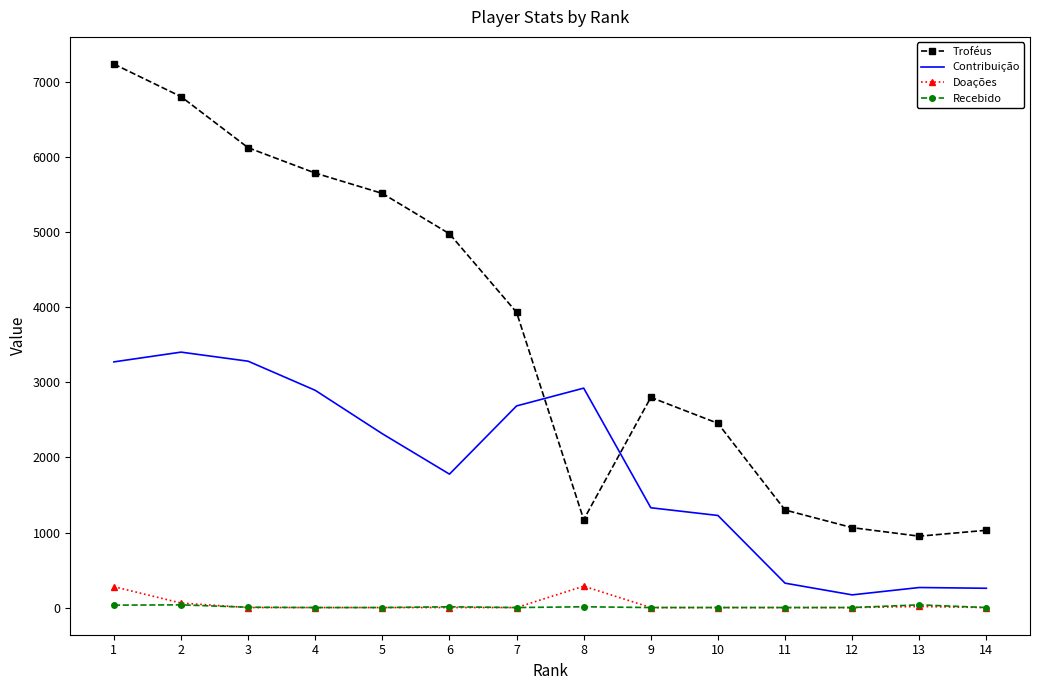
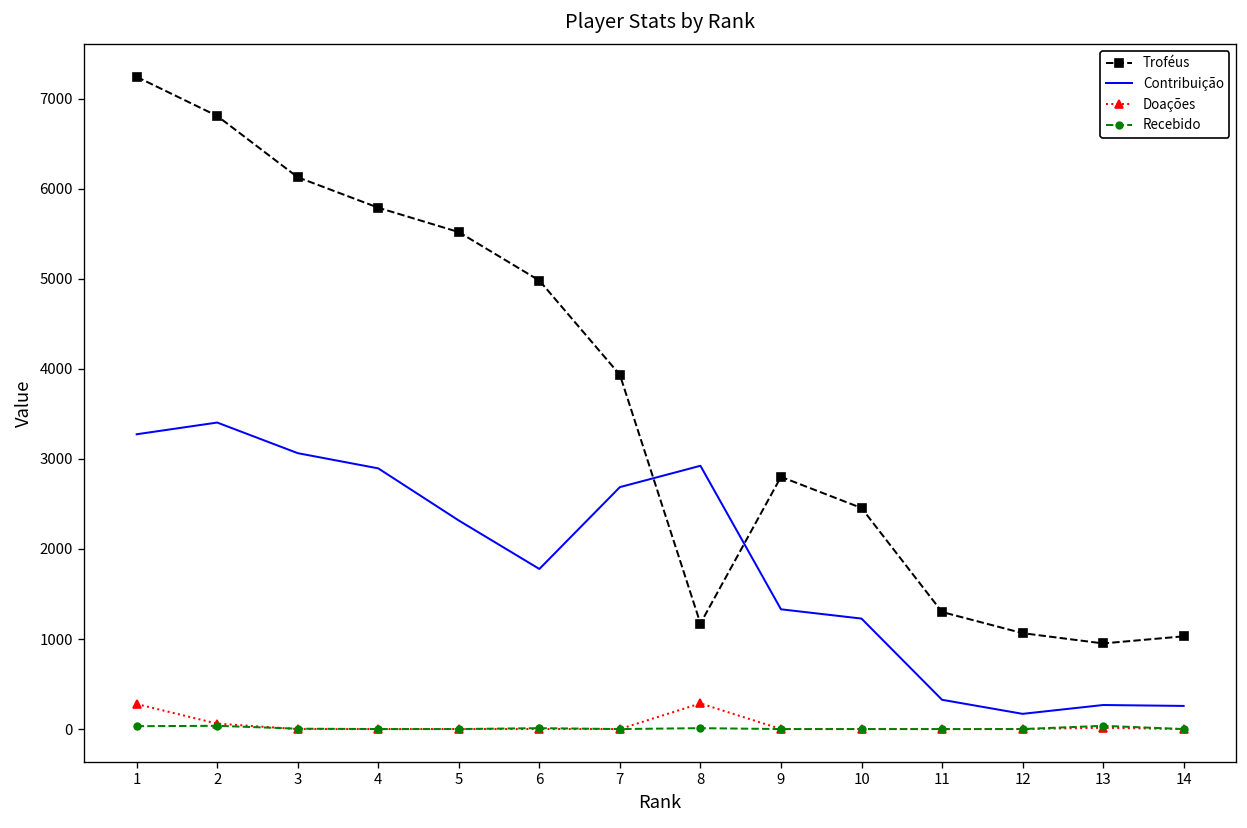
Contribuição, 3: 3300 -> 3100
